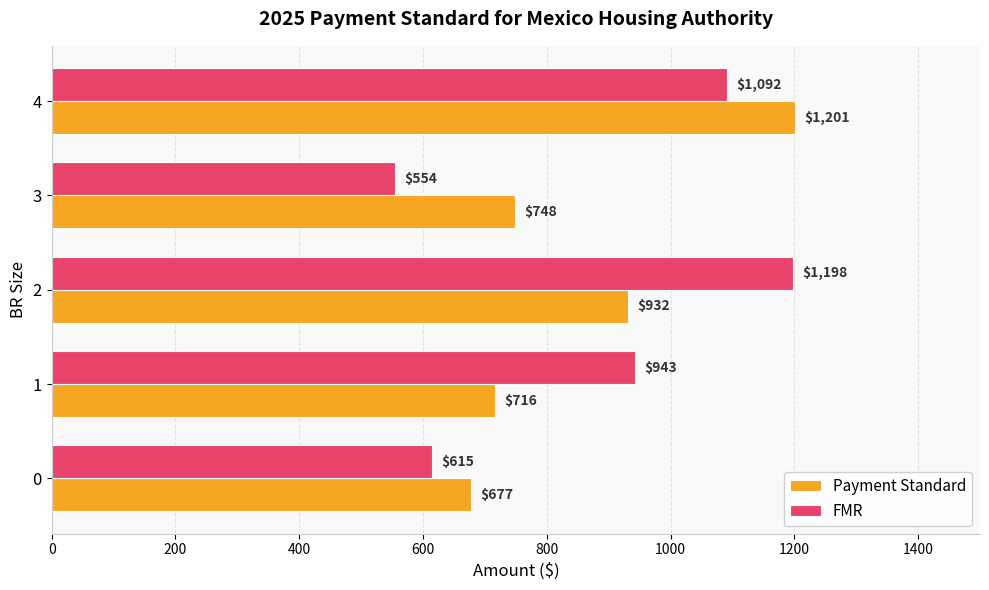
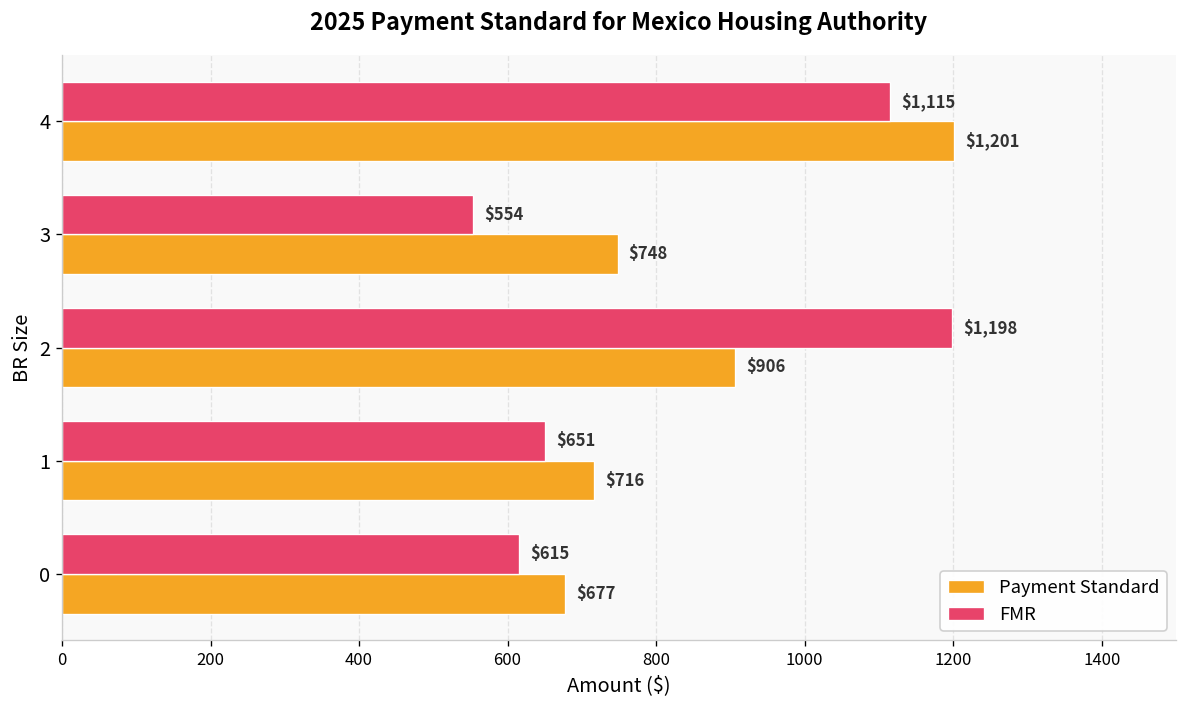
FMR, 4: $1,092 -> $1,115
Payment Standard, 2: $932 -> $906
FMR, 1: $943 -> $651
